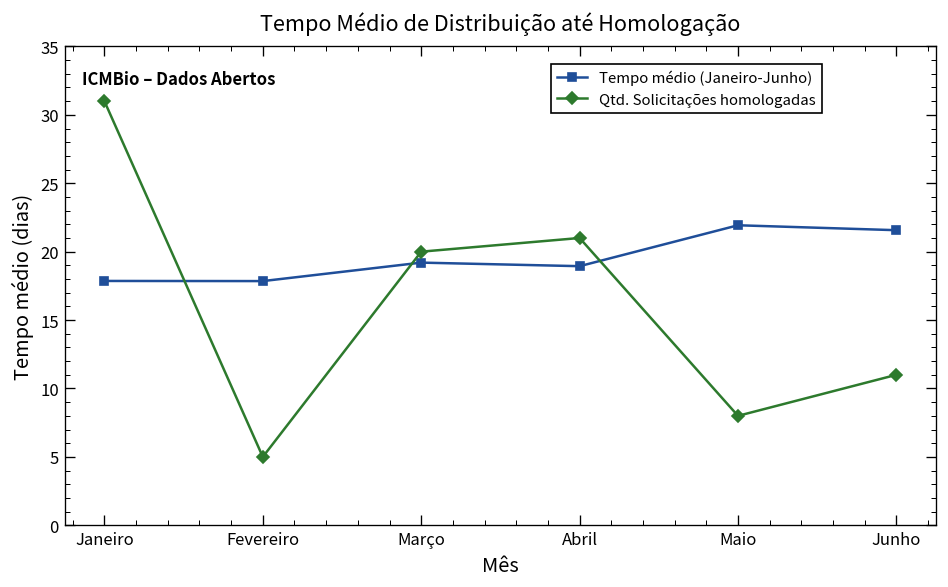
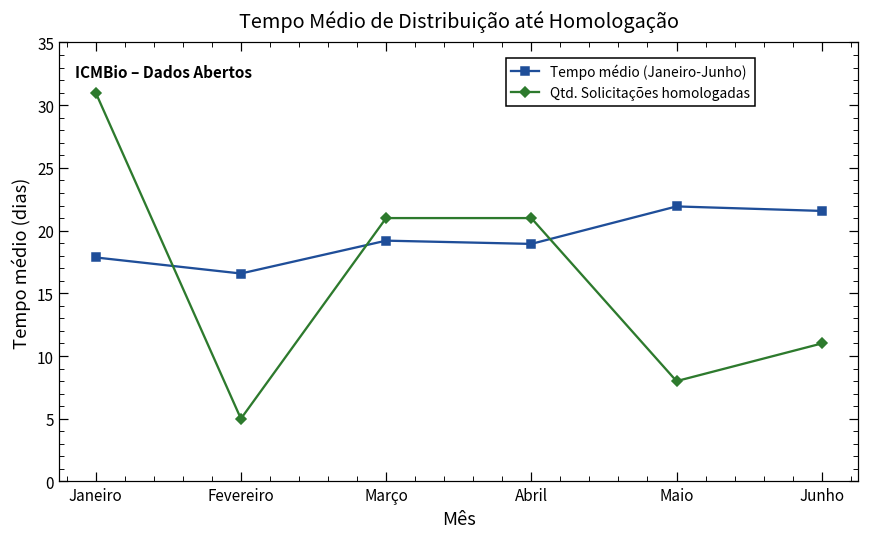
Tempo médio (Janeiro-Junho), Fevereiro: 17.9 -> 16.6
Qtd. Solicitações homologadas, Março: 20 -> 21
